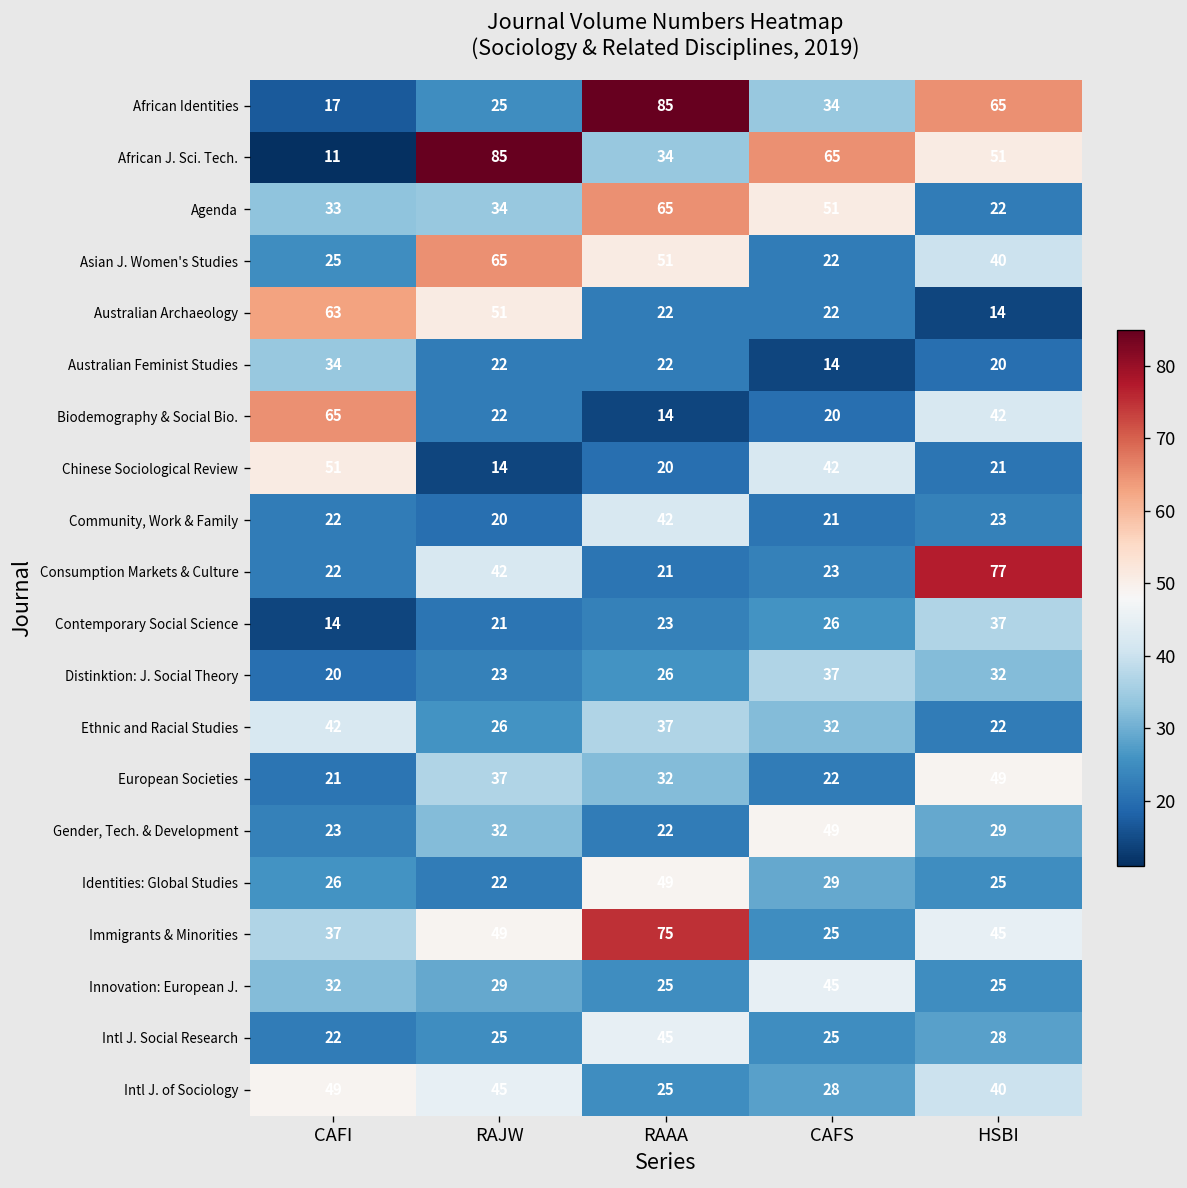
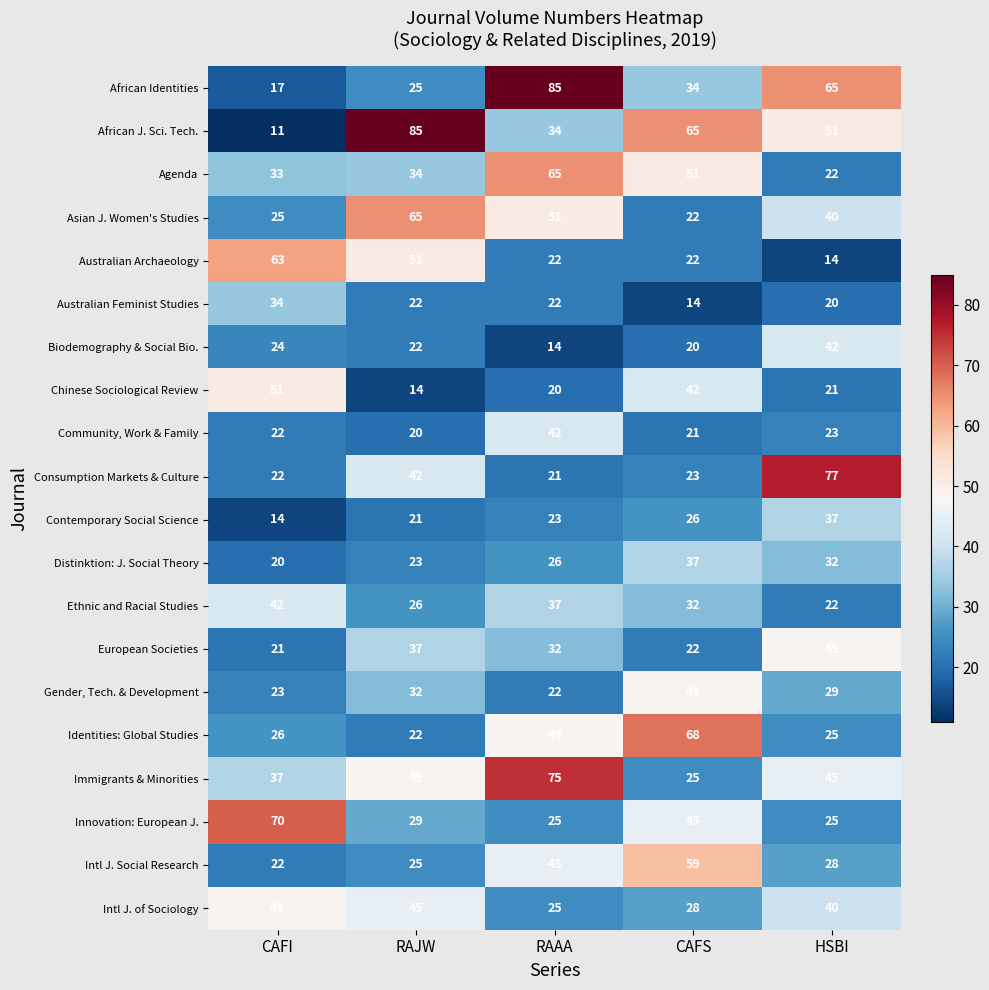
Biodemography & Social Bio., CAFI: 65 -> 24
Identities: Global Studies, CAFS: 29 -> 68
Innovation: European J., CAFI: 32 -> 70
Intl J. Social Research, CAFS: 25 -> 59
